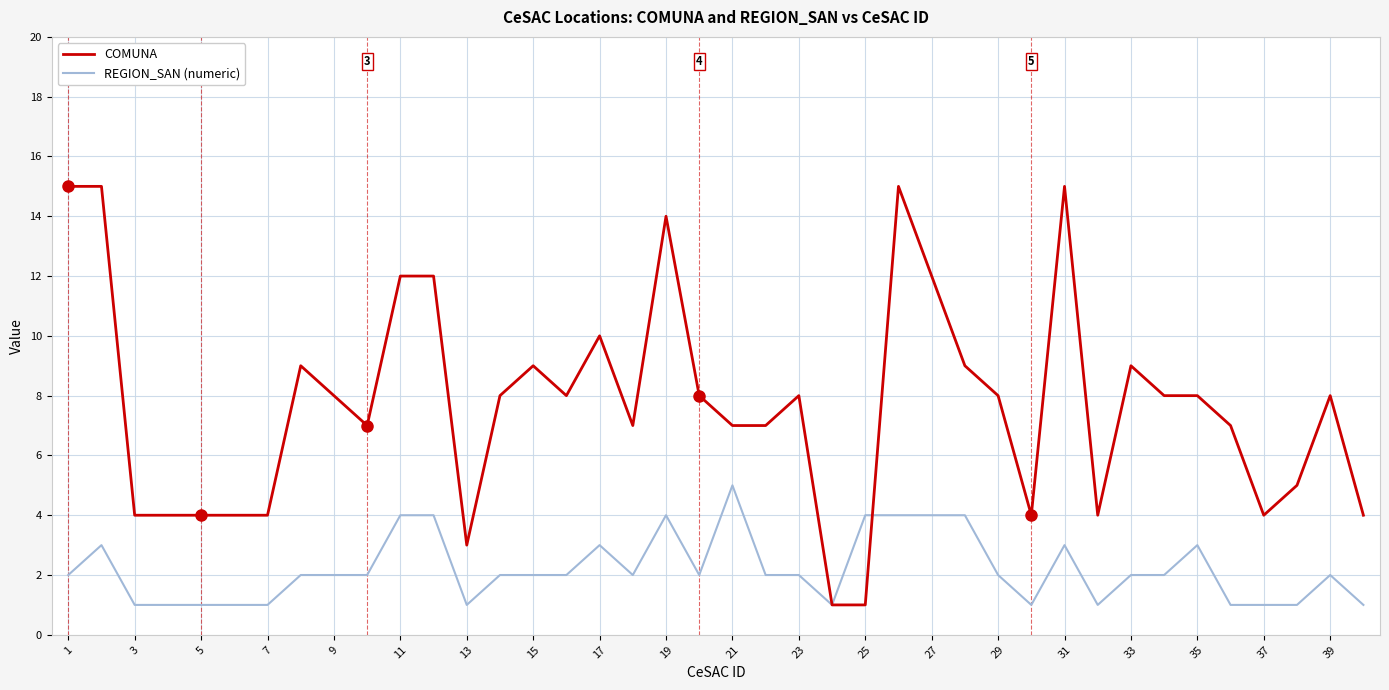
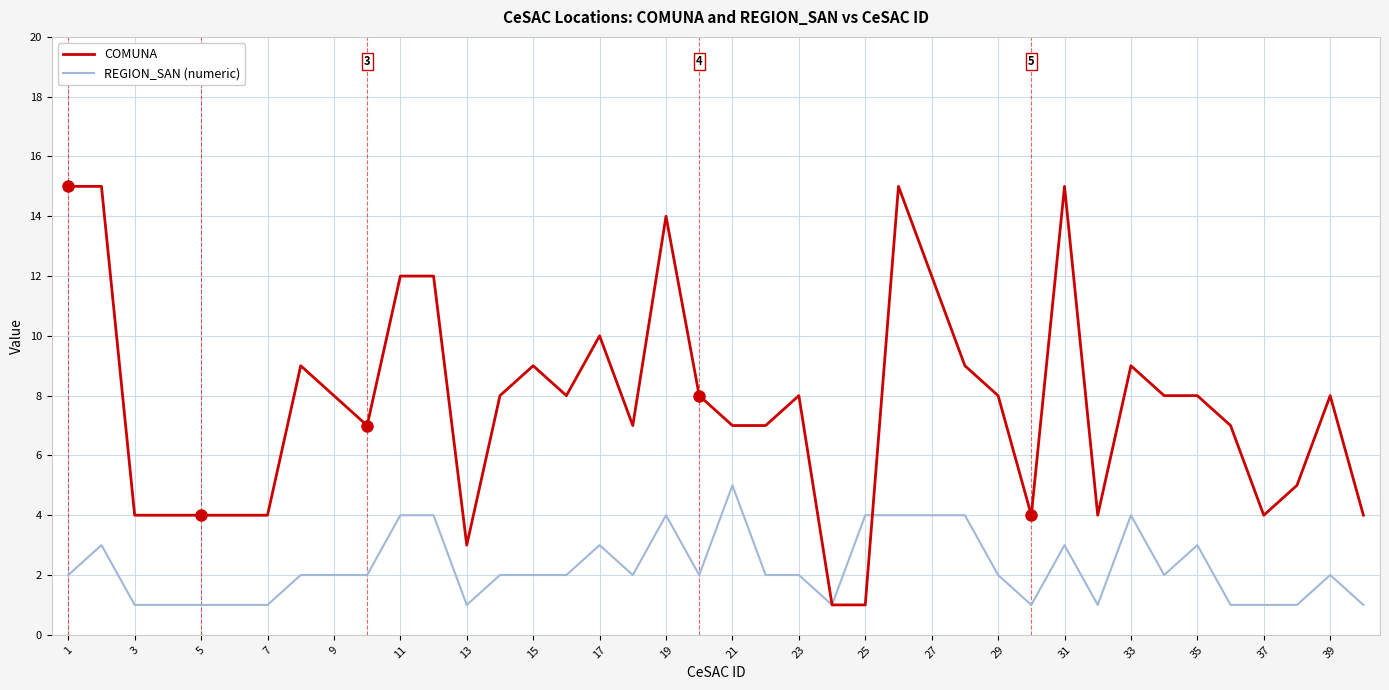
REGION_SAN (numeric), 33: 2 -> 4
